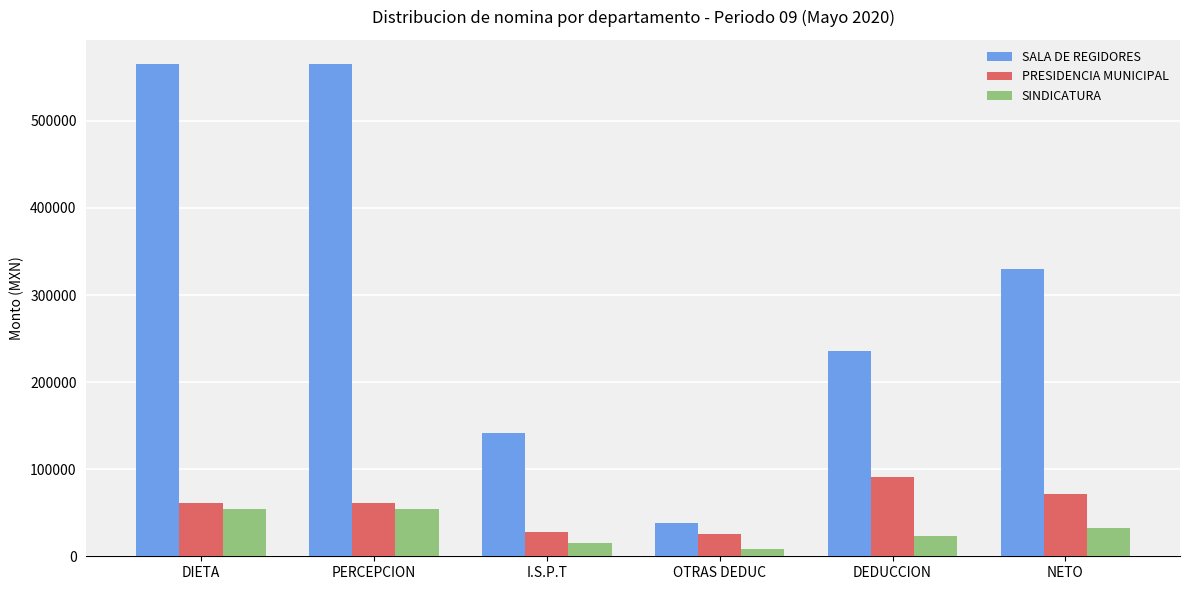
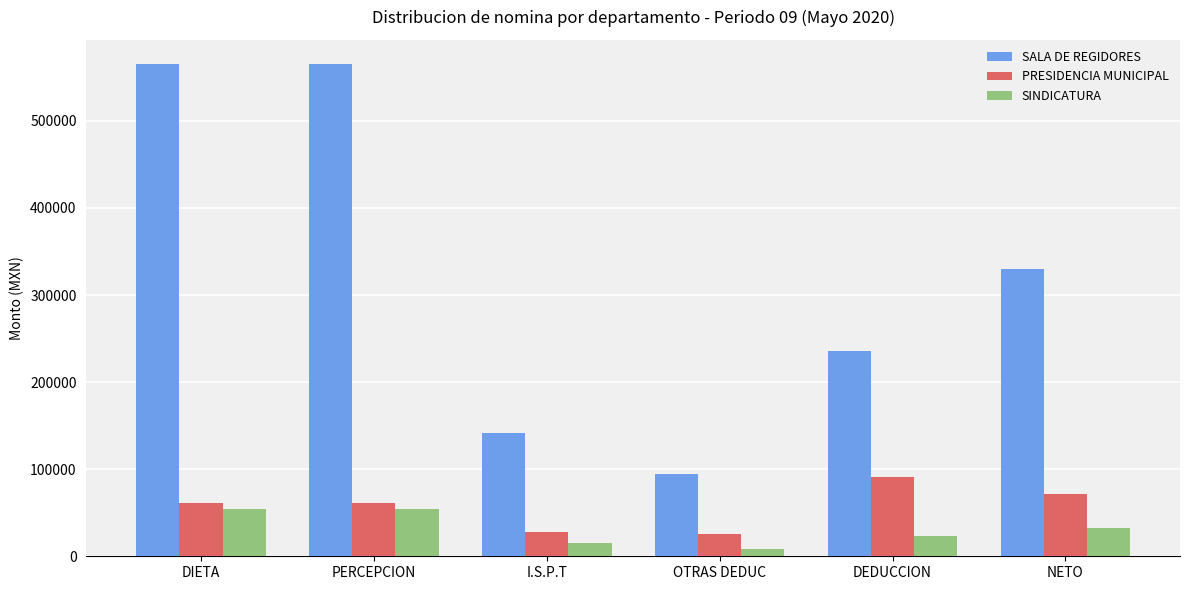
SALA DE REGIDORES, OTRAS DEDUC: 40000 -> 90000
